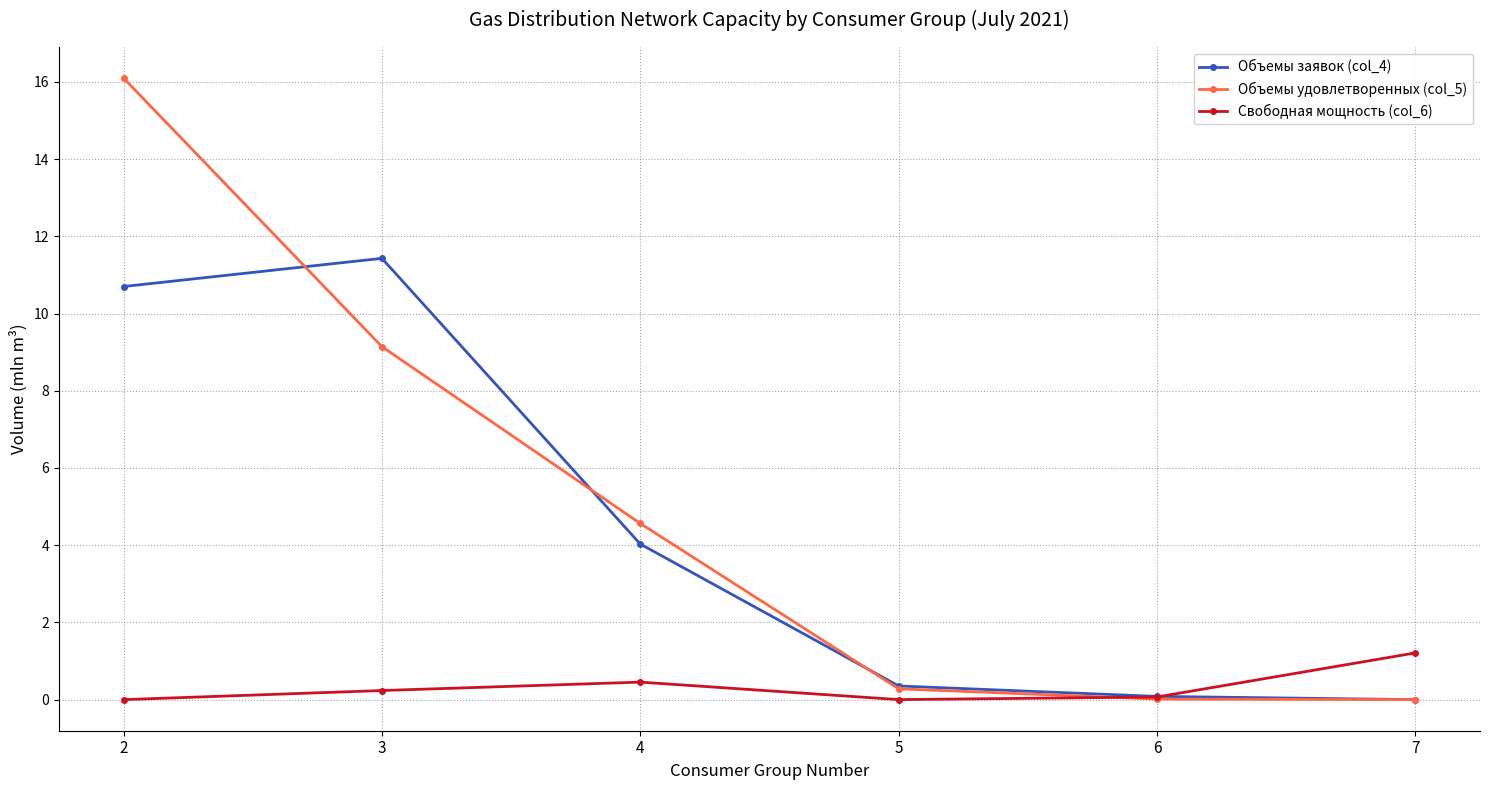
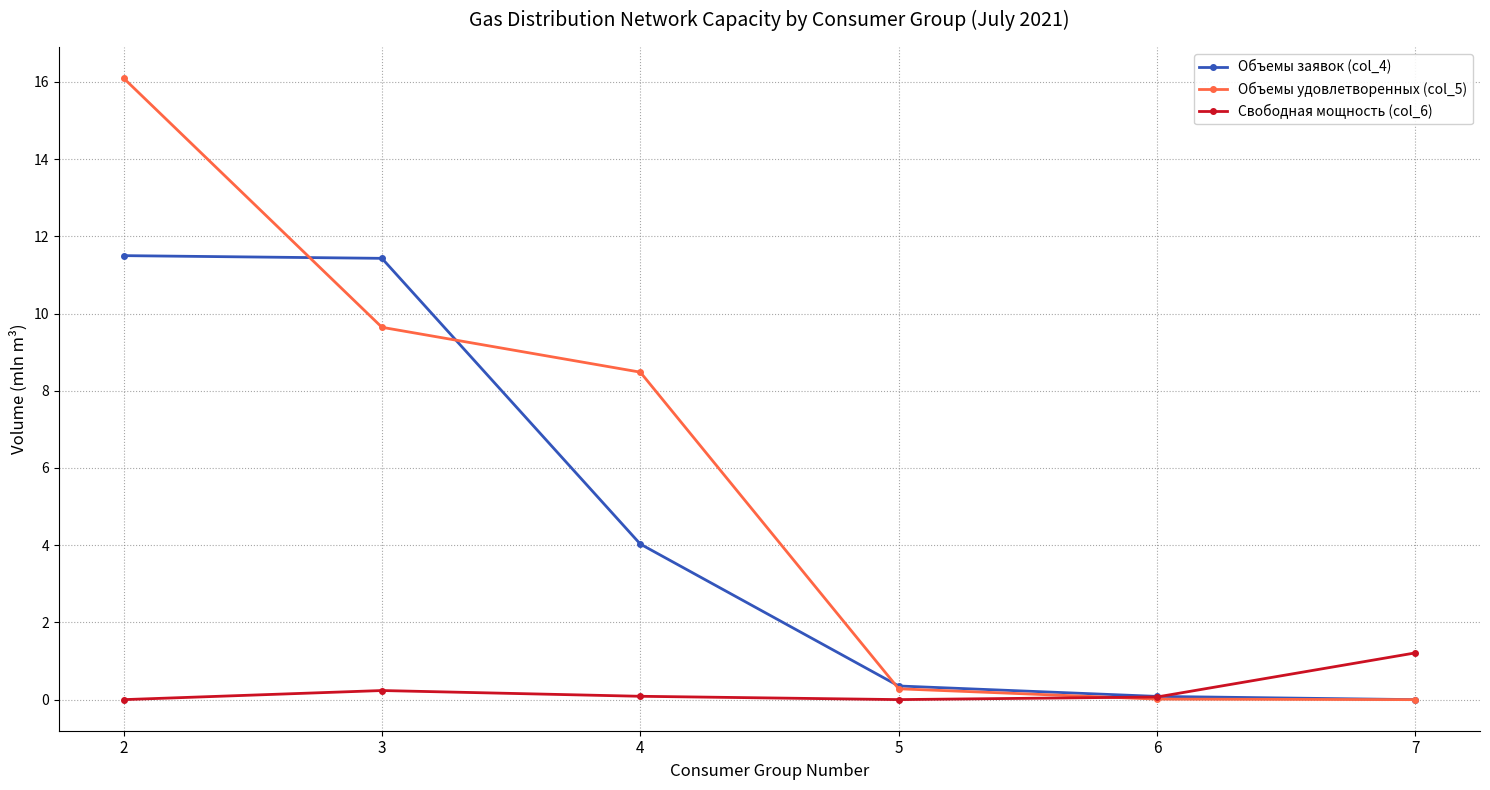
Объемы заявок (col_4), 2: 10.7 -> 11.5
Объемы удовлетворенных (col_5), 3: 9.1 -> 9.6
Объемы удовлетворенных (col_5), 4: 4.6 -> 8.5
Свободная мощность (col_6), 4: 0.5 -> 0.1
